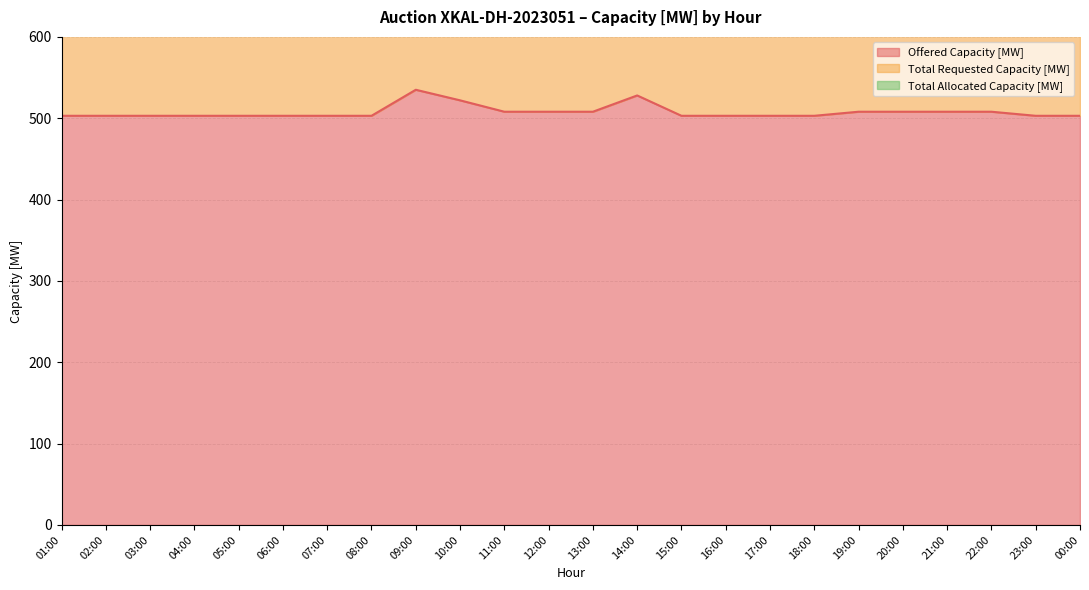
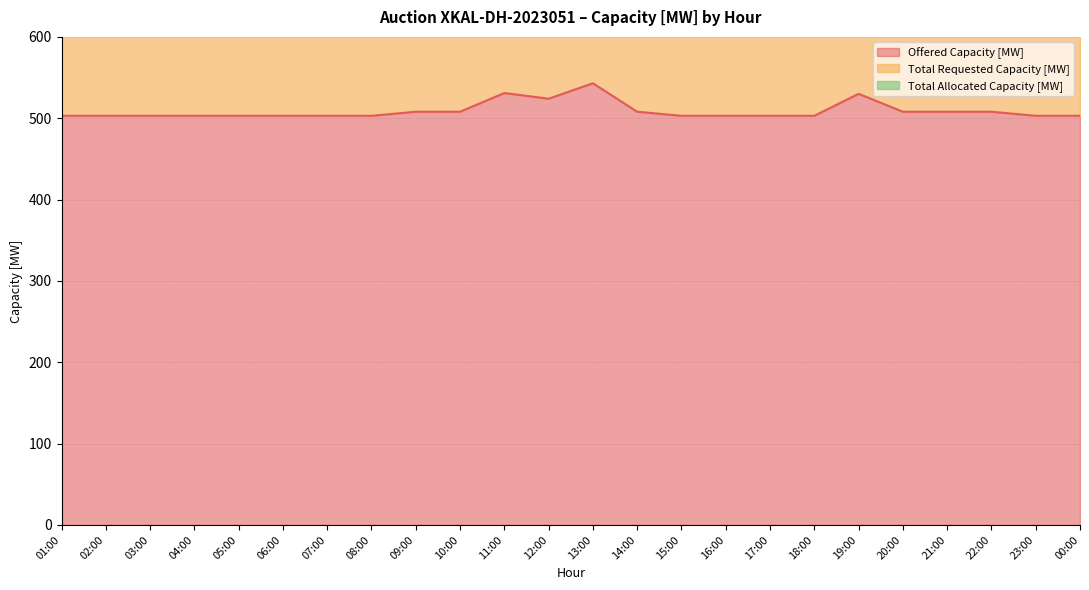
Offered Capacity [MW], 09:00: 540 -> 510
Offered Capacity [MW], 10:00: 520 -> 510
Offered Capacity [MW], 11:00: 510 -> 530
Offered Capacity [MW], 12:00: 510 -> 520
Offered Capacity [MW], 13:00: 510 -> 540
Offered Capacity [MW], 14:00: 530 -> 510
Offered Capacity [MW], 19:00: 510 -> 530
